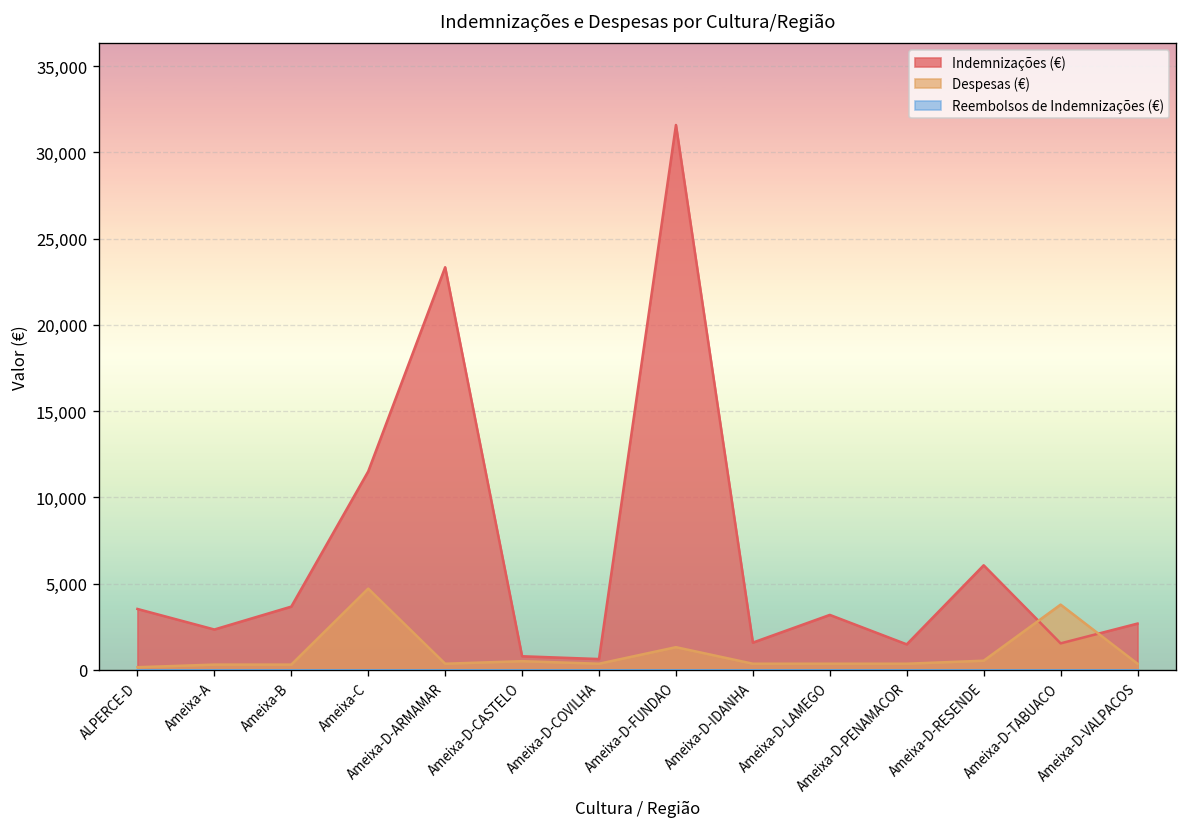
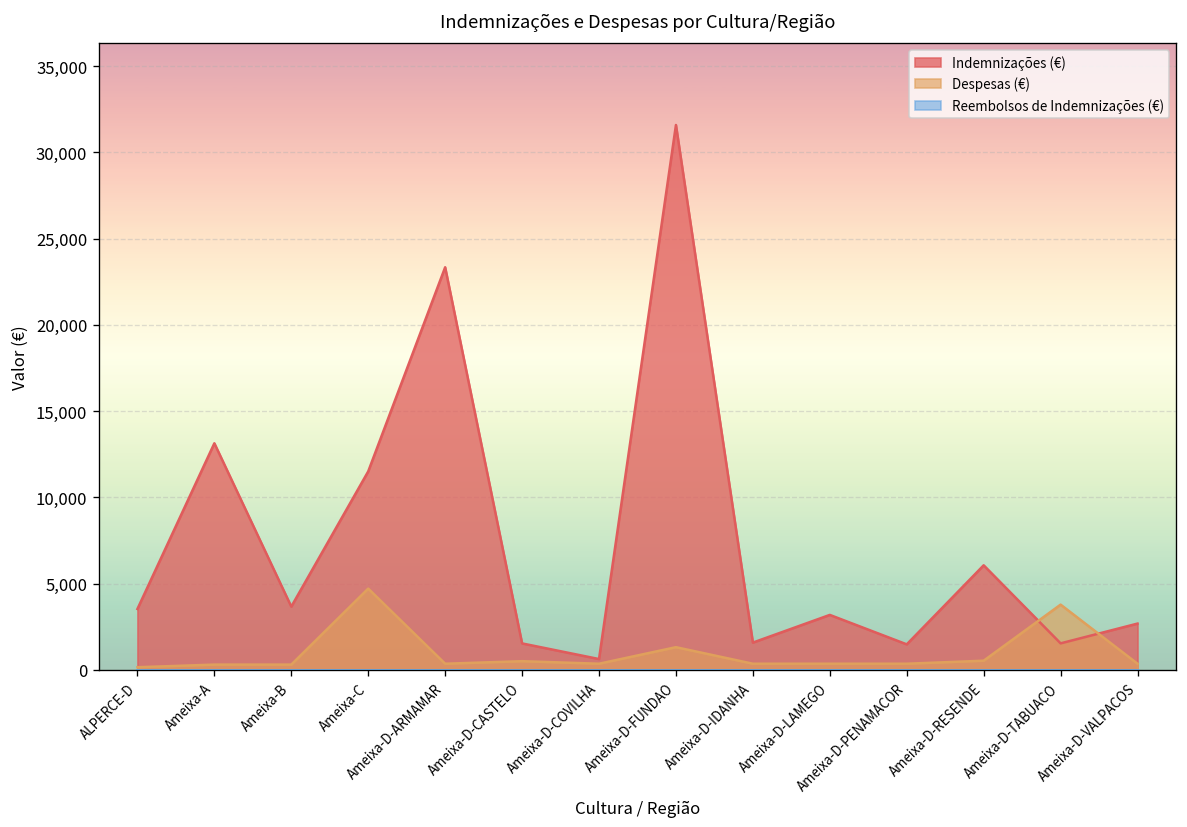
Indemnizações (€), Ameixa-A: 2,300 -> 13,100
Indemnizações (€), Ameixa-D-CASTELO: 800 -> 1,500
